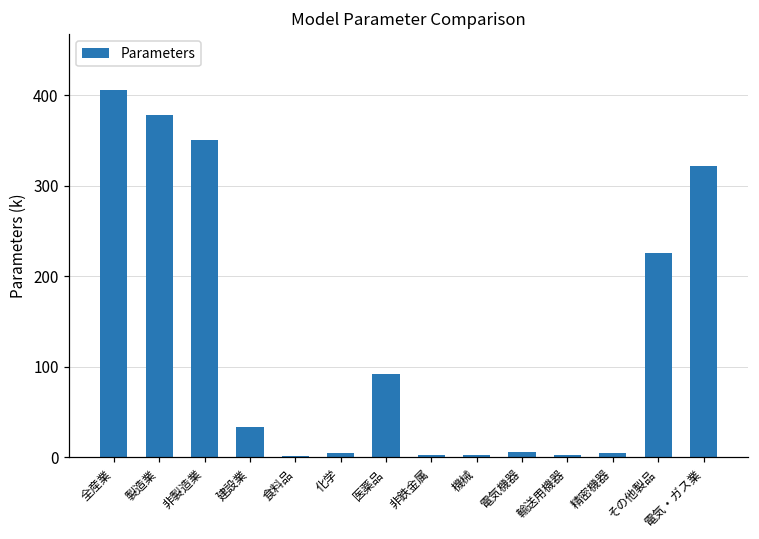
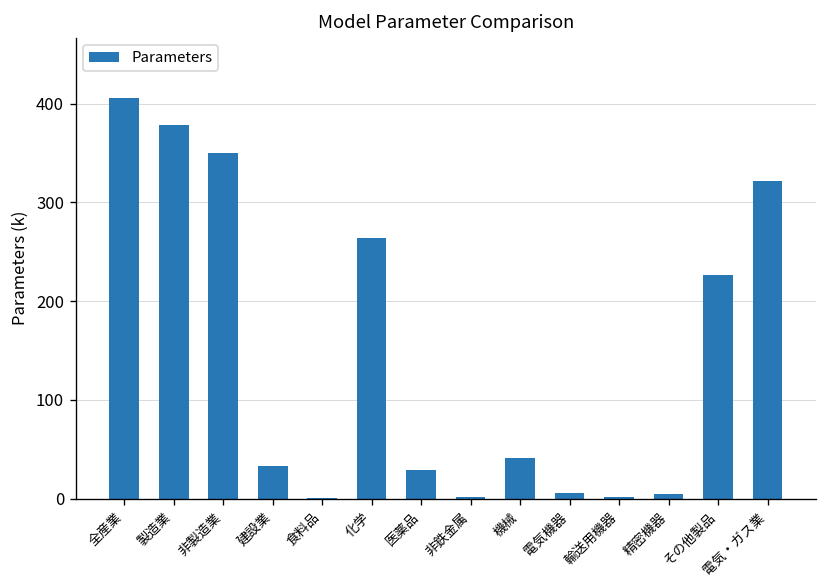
化学: 10 -> 260
医薬品: 90 -> 30
機械: 0 -> 40
